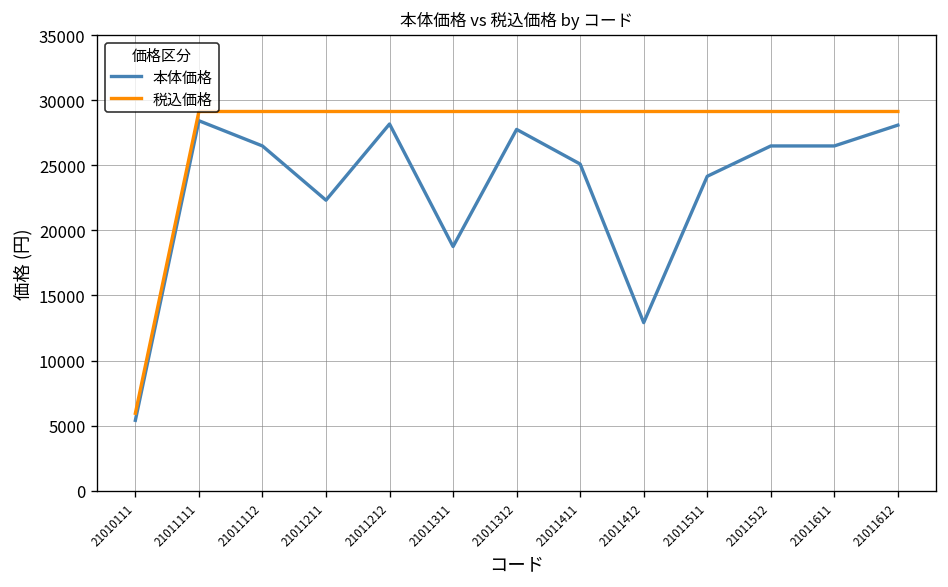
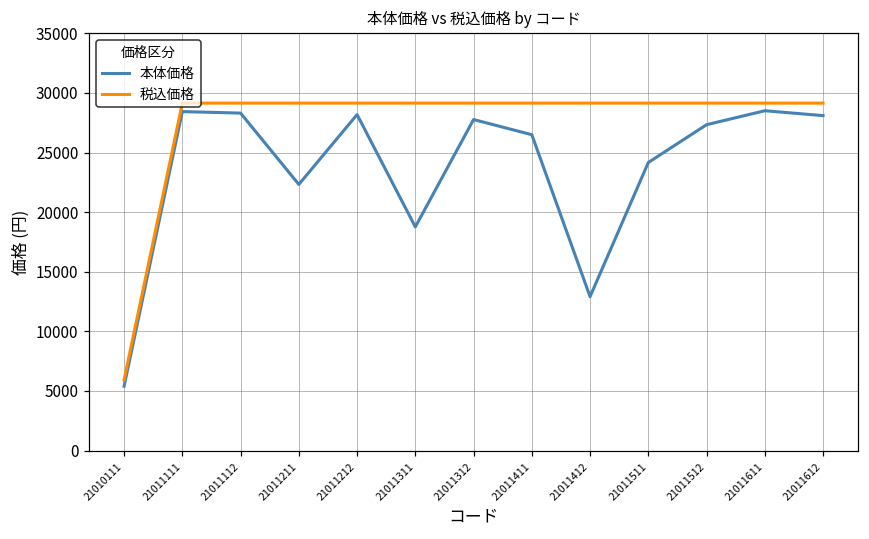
本体価格, 21011112: 26500 -> 28300
本体価格, 21011411: 25100 -> 26500
本体価格, 21011512: 26500 -> 27300
本体価格, 21011611: 26500 -> 28500
